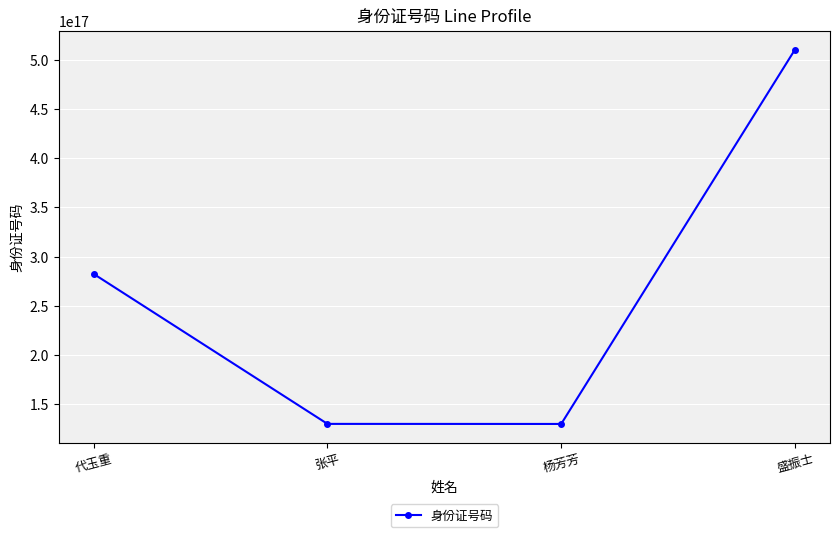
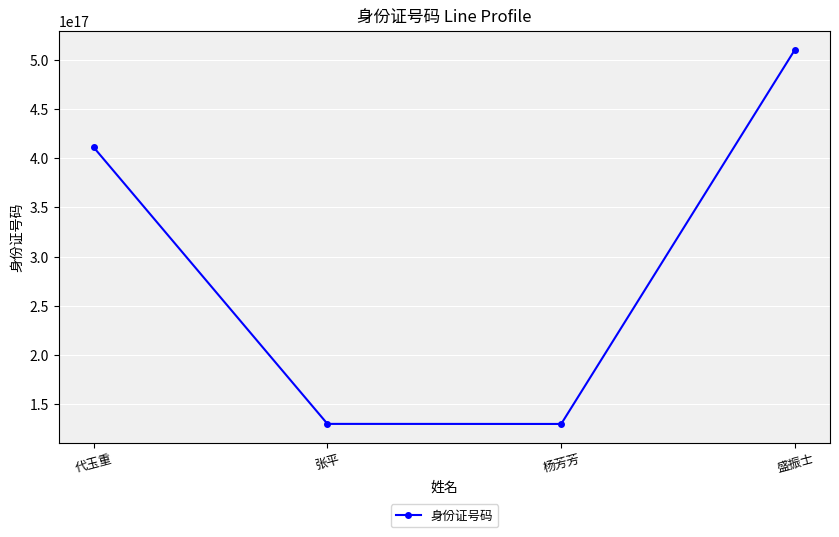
代玉重: 280000000000000000 -> 410000000000000000
